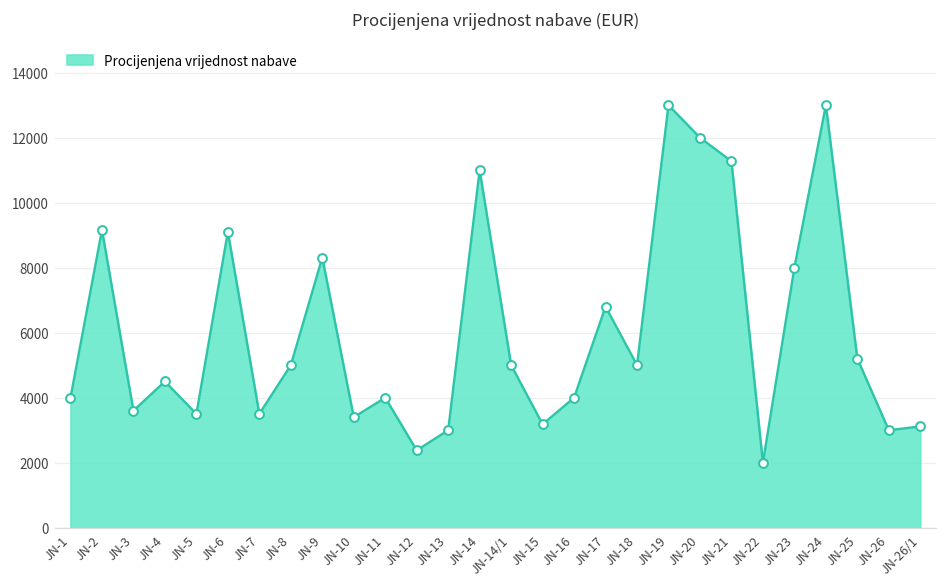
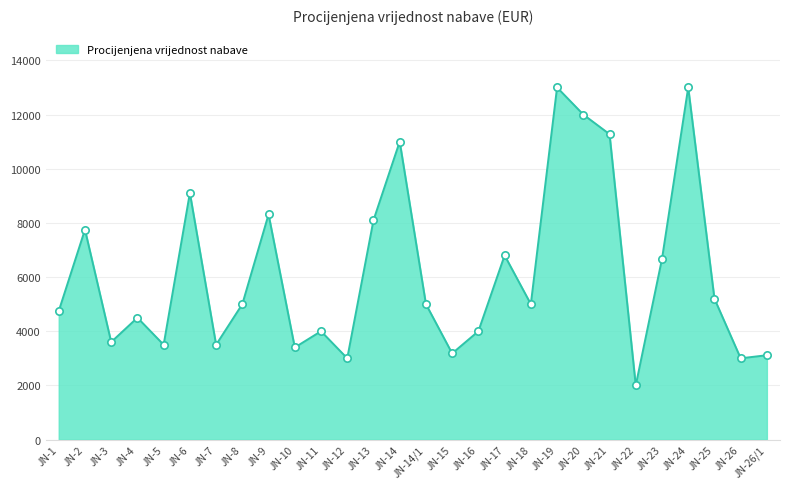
JN-1: 4000 -> 4700
JN-2: 9200 -> 7800
JN-12: 2400 -> 3000
JN-13: 3000 -> 8100
JN-23: 8000 -> 6700
